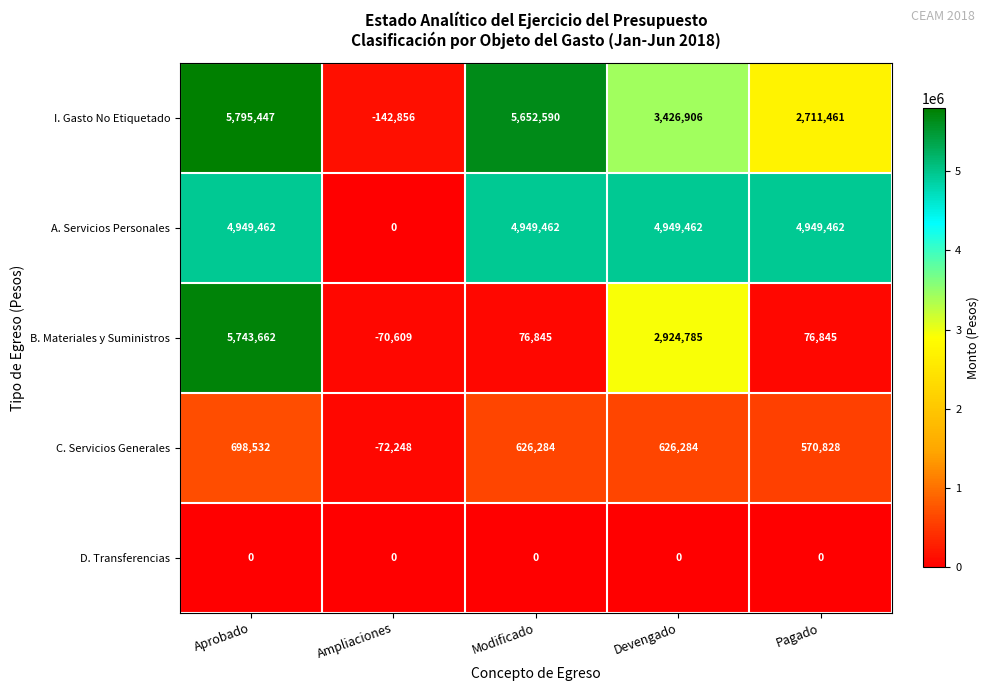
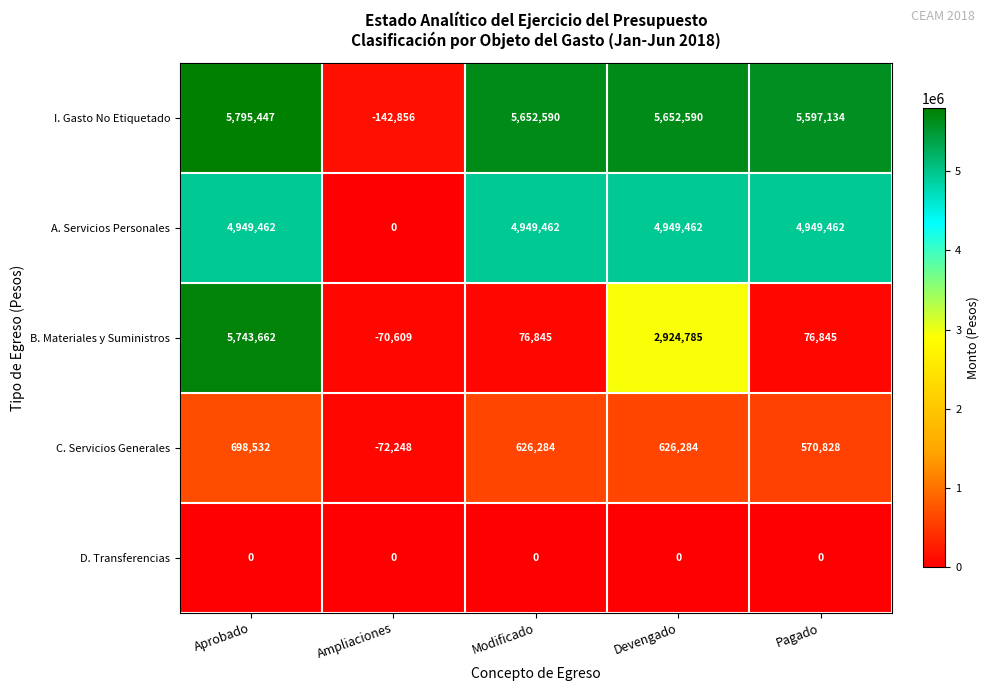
I. Gasto No Etiquetado, Devengado: 3,426,906 -> 5,652,590
I. Gasto No Etiquetado, Pagado: 2,711,461 -> 5,597,134
